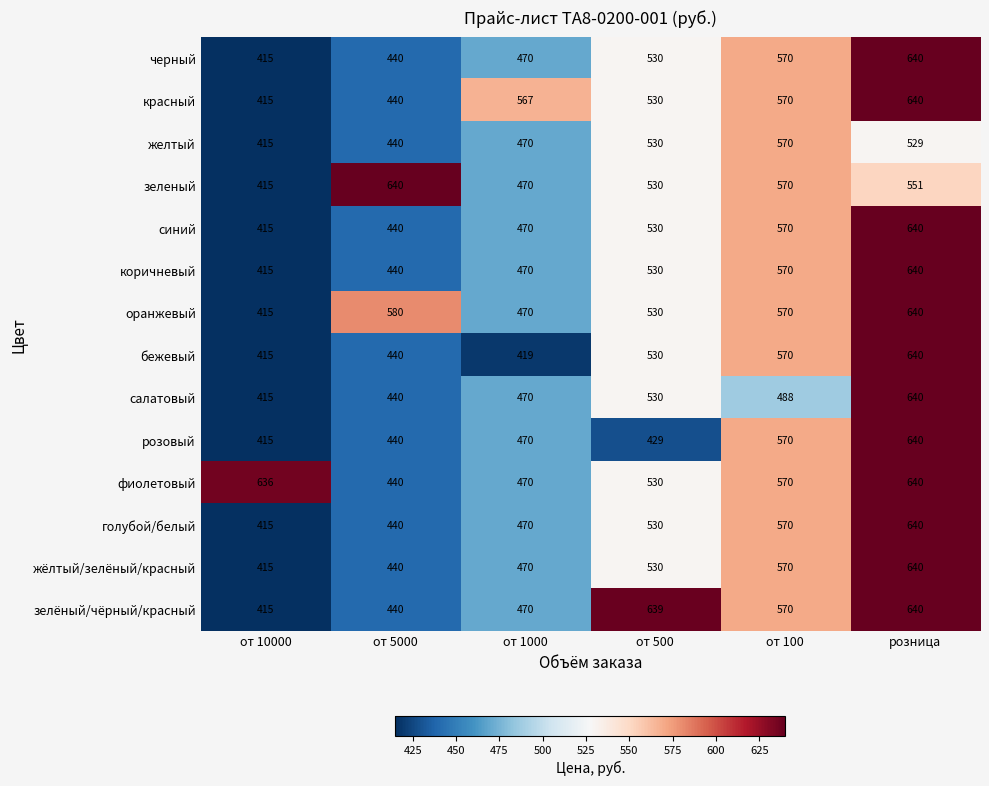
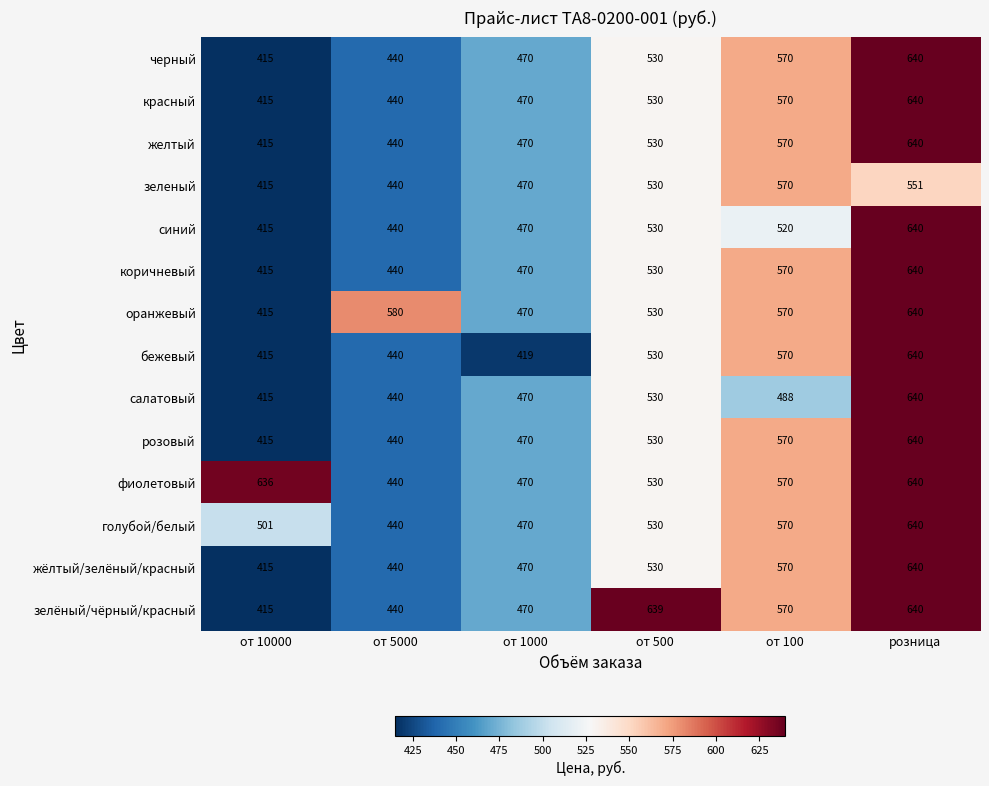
красный, от 1000: 567 -> 470
желтый, розница: 529 -> 640
зеленый, от 5000: 640 -> 440
синий, от 100: 570 -> 520
розовый, от 500: 429 -> 530
голубой/белый, от 10000: 415 -> 501
